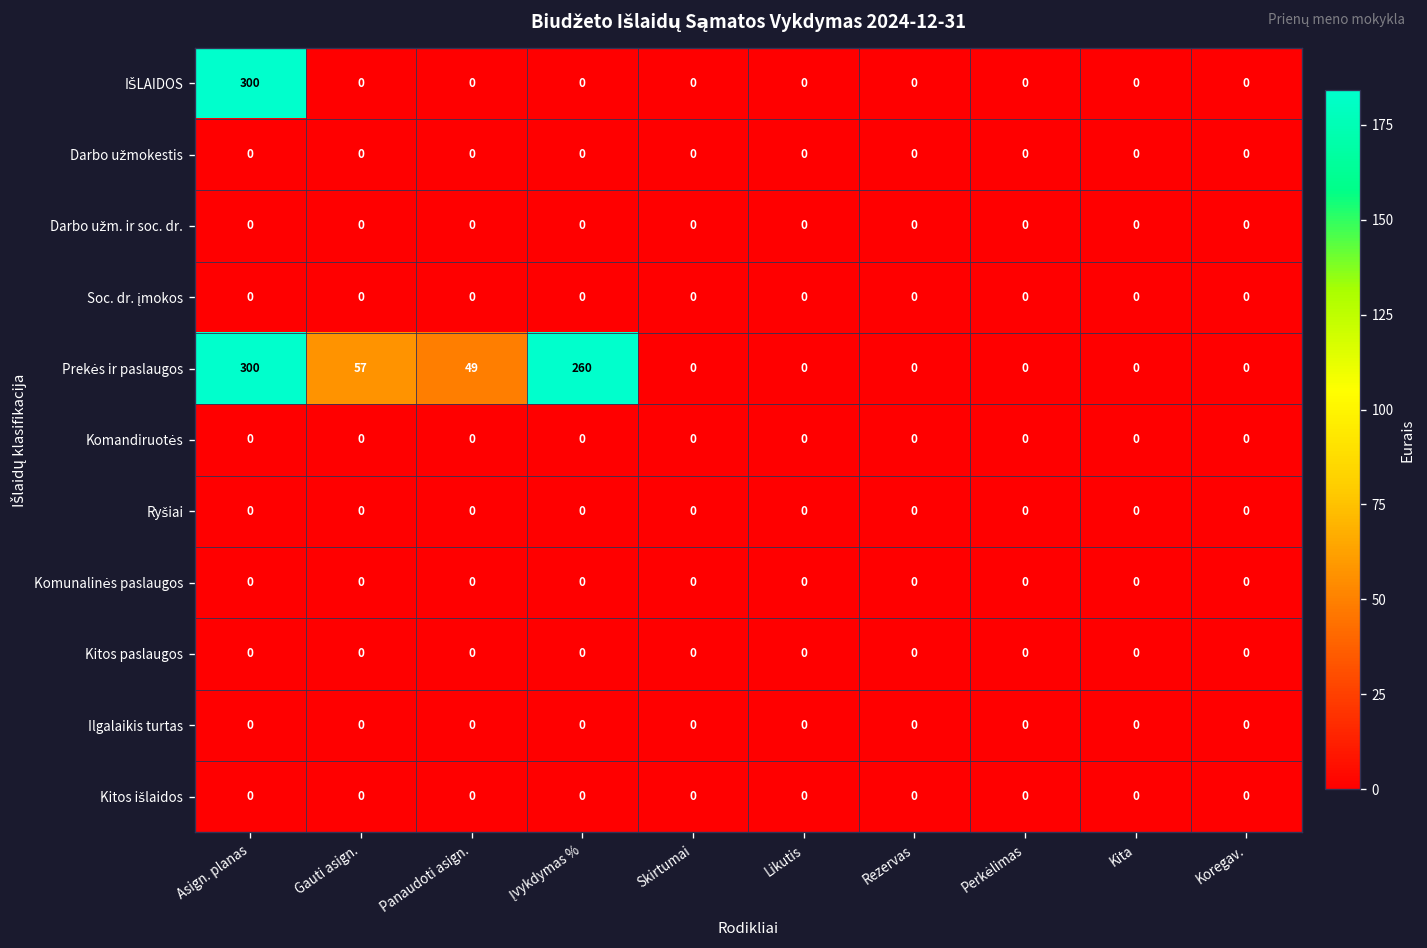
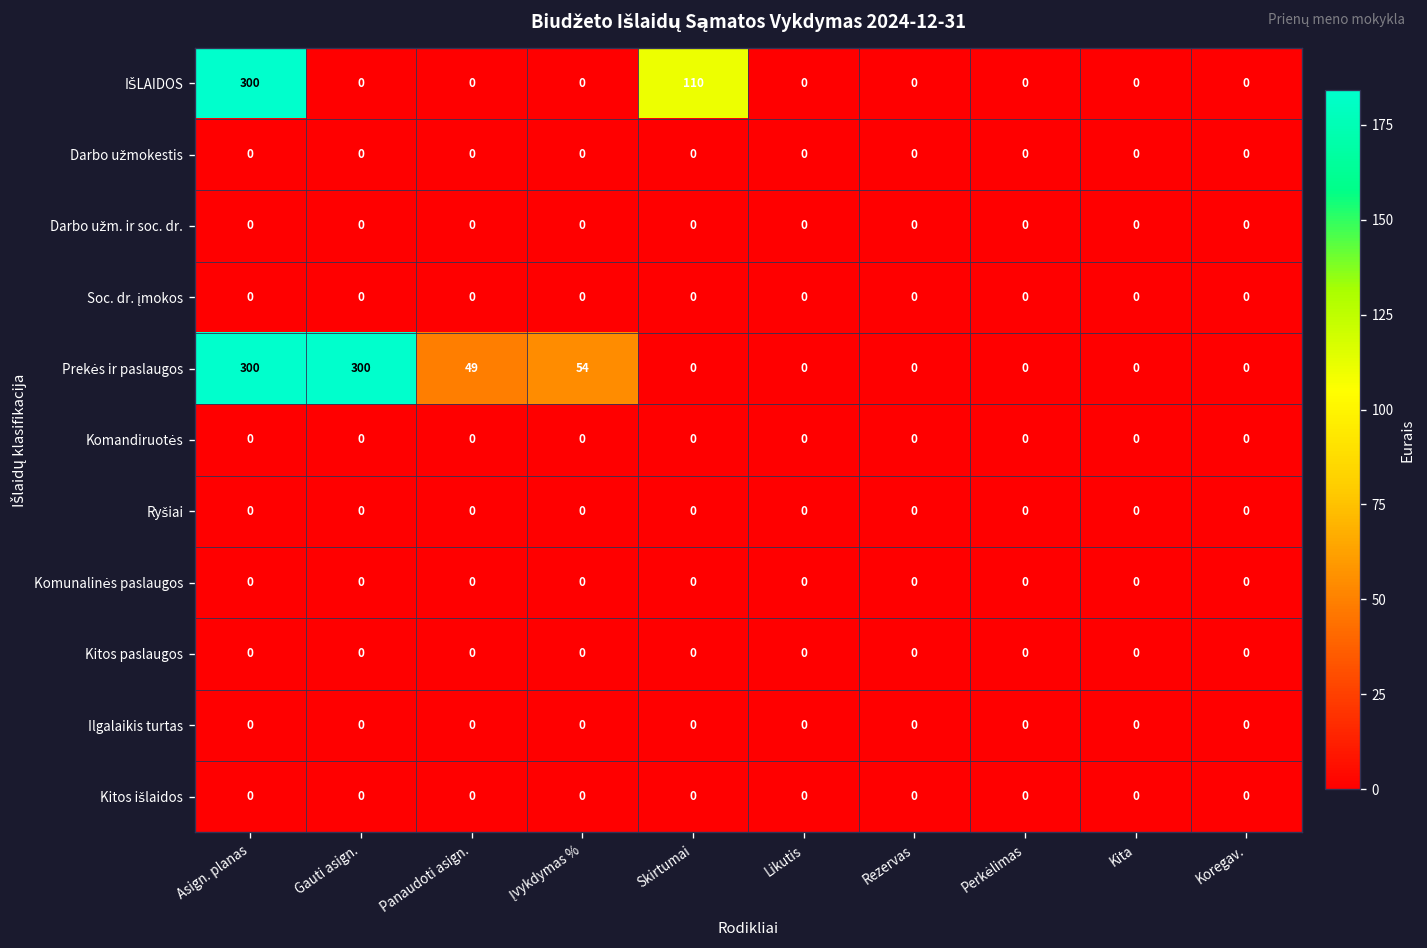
IŠLAIDOS, Skirtumai: 0 -> 110
Prekės ir paslaugos, Gauti asign.: 57 -> 300
Prekės ir paslaugos, Įvykdymas %: 260 -> 54
